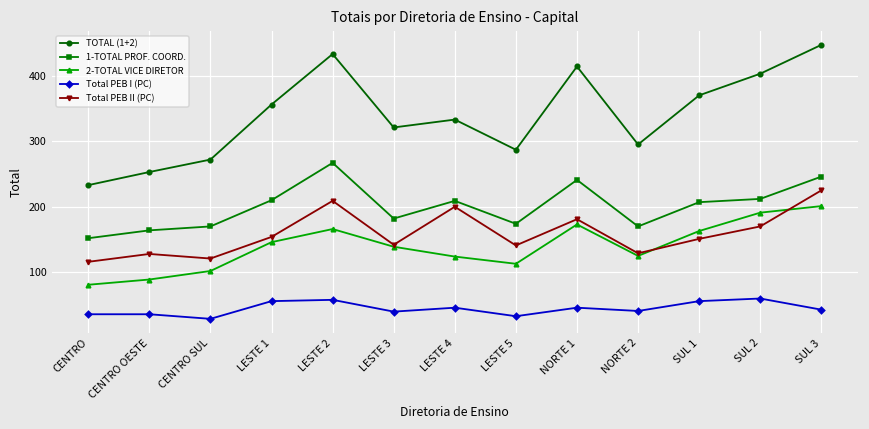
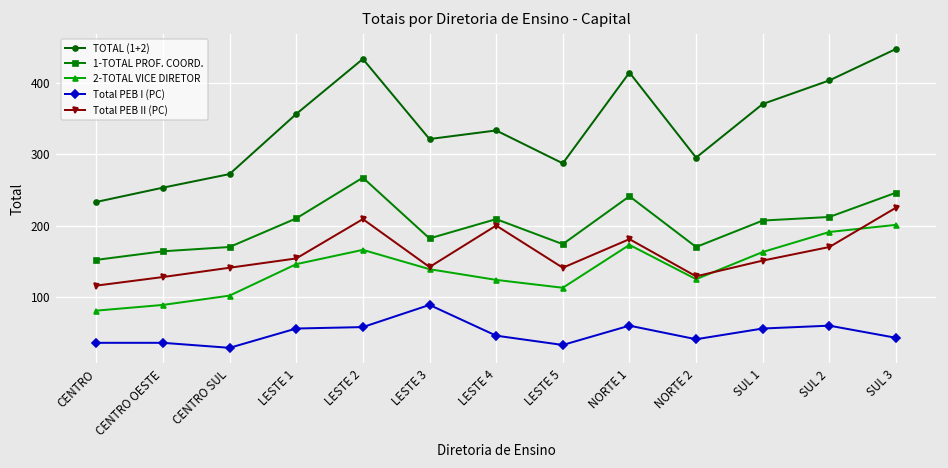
Total PEB II (PC), CENTRO SUL: 120 -> 140
Total PEB I (PC), LESTE 3: 40 -> 90
Total PEB I (PC), NORTE 1: 50 -> 60
